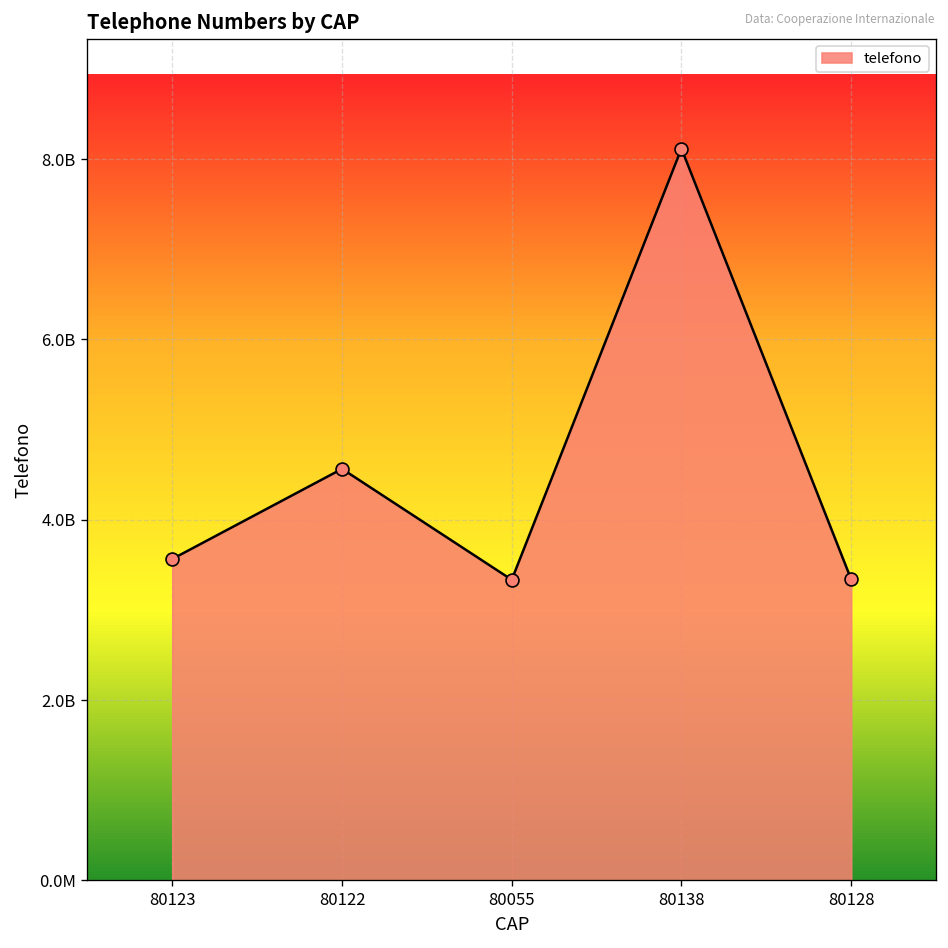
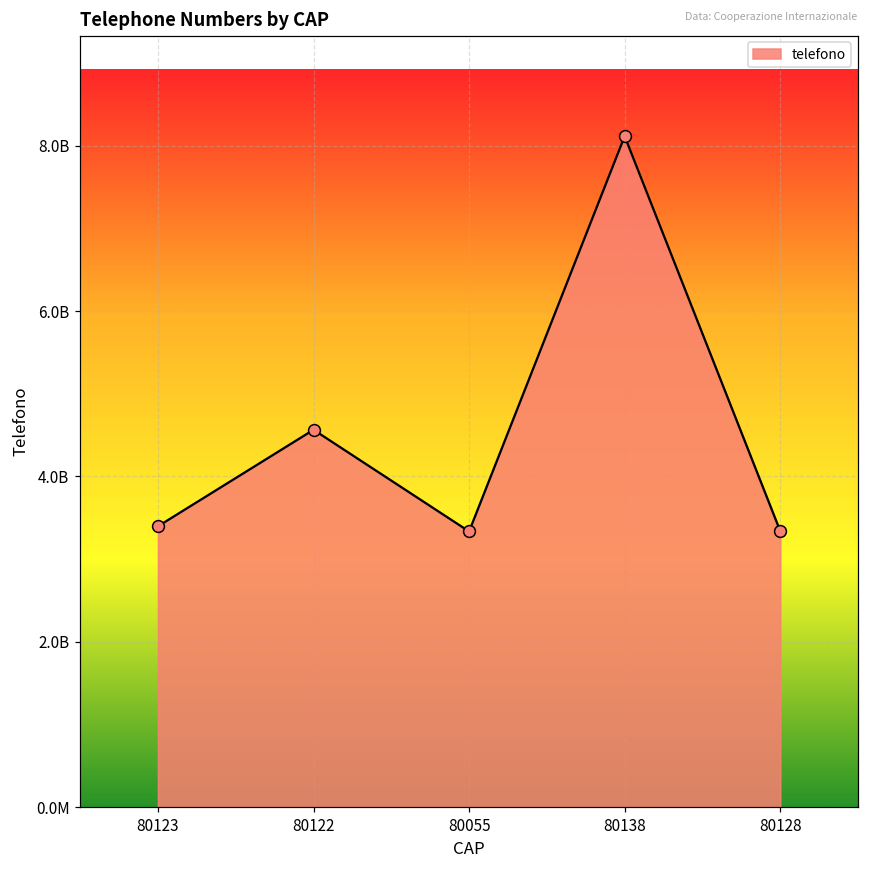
80123: 3600000000 -> 3400000000
